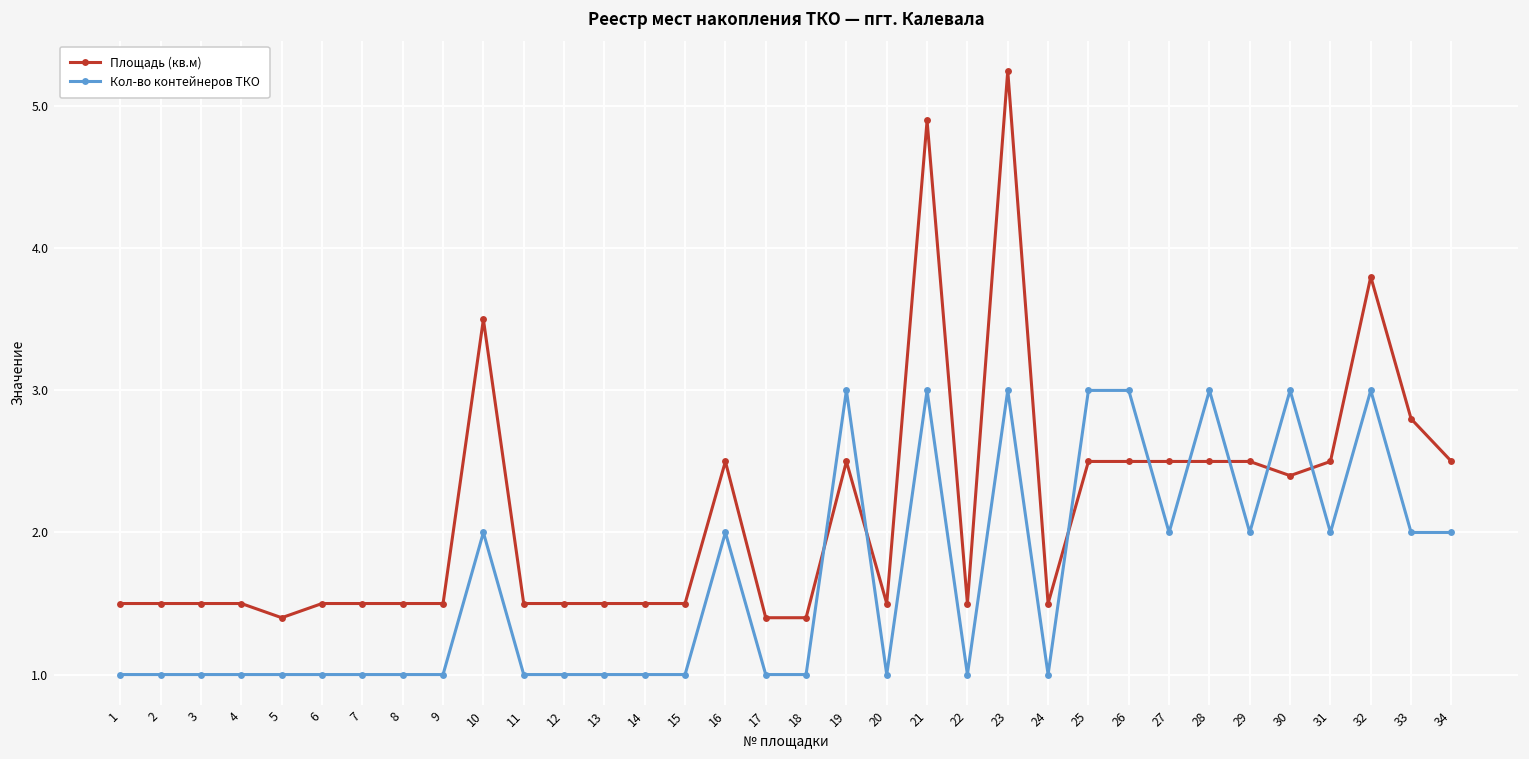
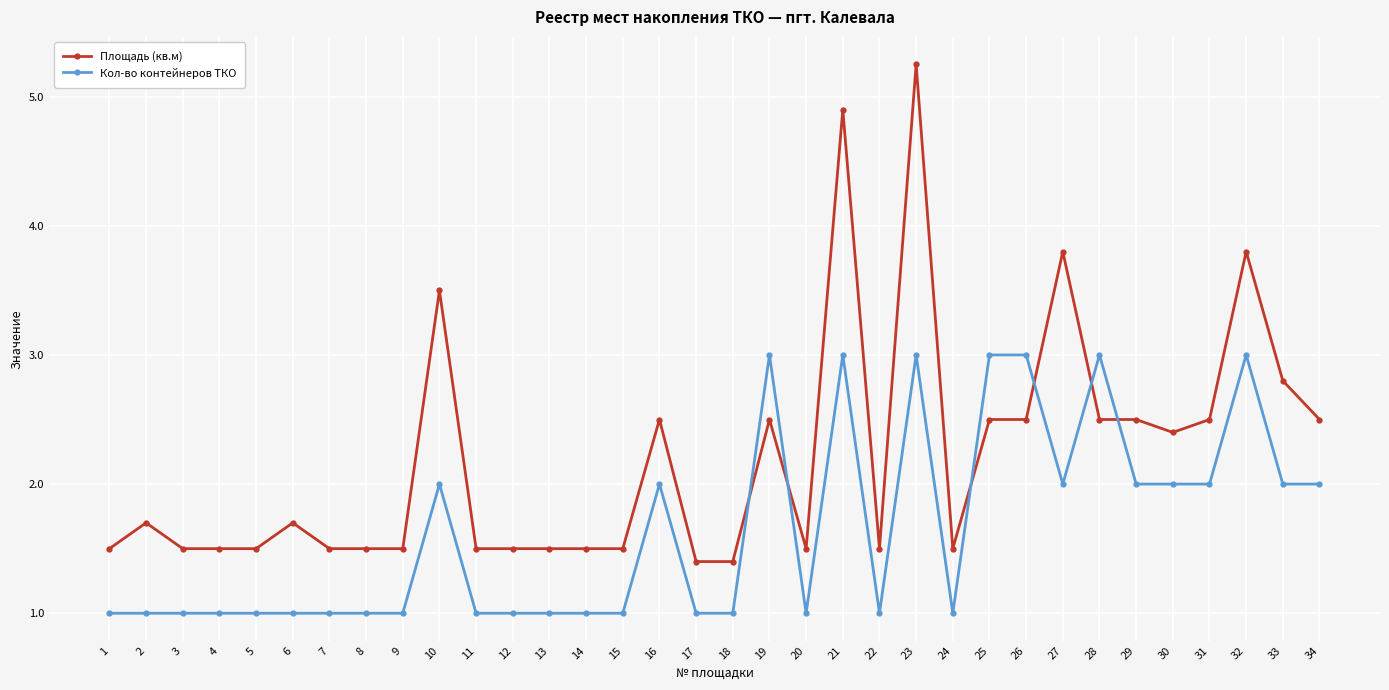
Площадь (кв.м), 2: 1.5 -> 1.7
Площадь (кв.м), 5: 1.4 -> 1.5
Площадь (кв.м), 6: 1.5 -> 1.7
Площадь (кв.м), 27: 2.5 -> 3.8
Кол-во контейнеров ТКО, 30: 3 -> 2
